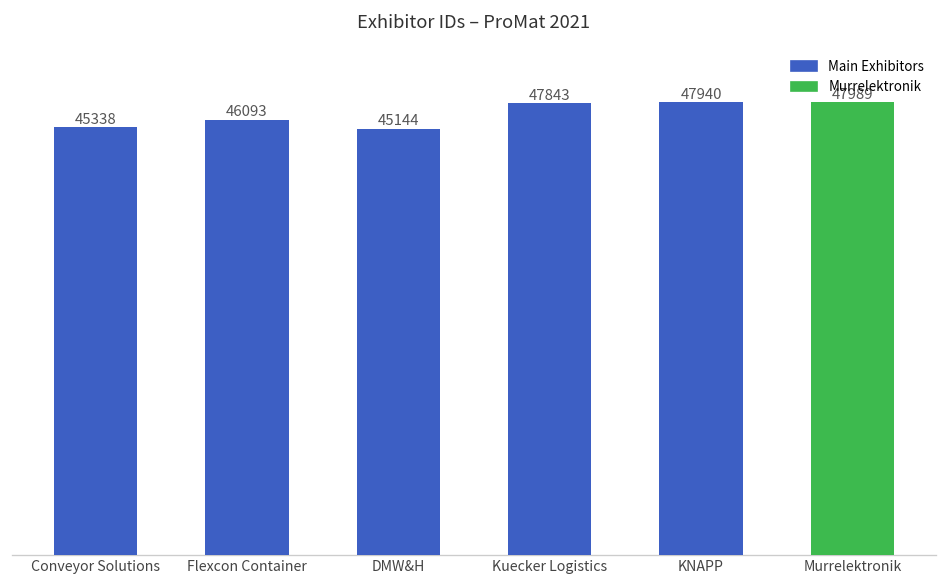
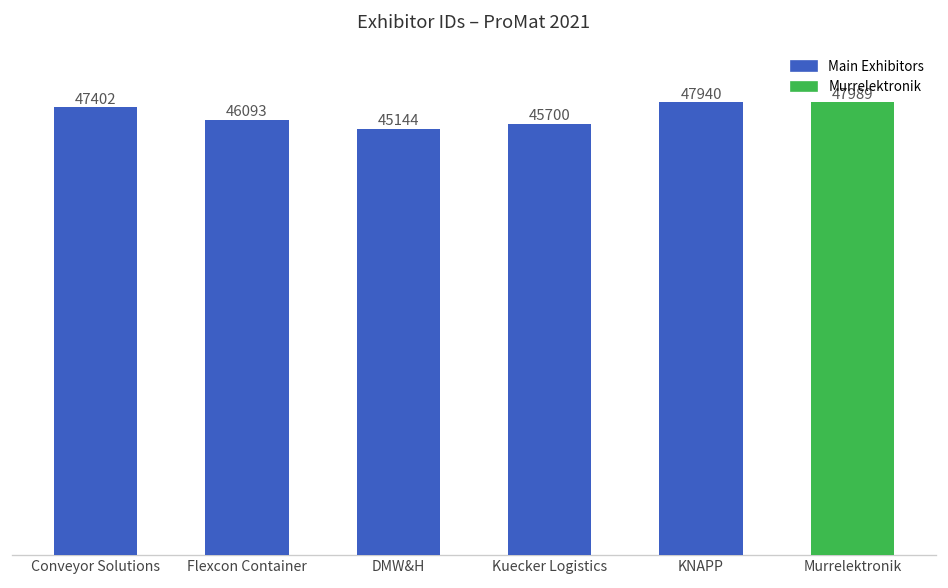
Conveyor Solutions: 45338 -> 47402
Kuecker Logistics: 47843 -> 45700
